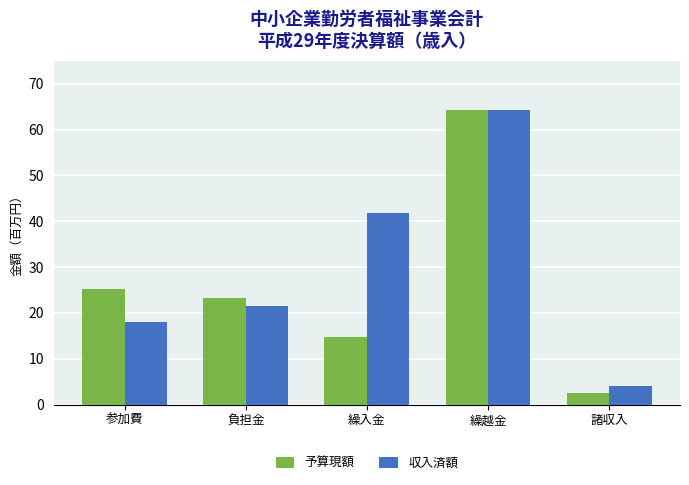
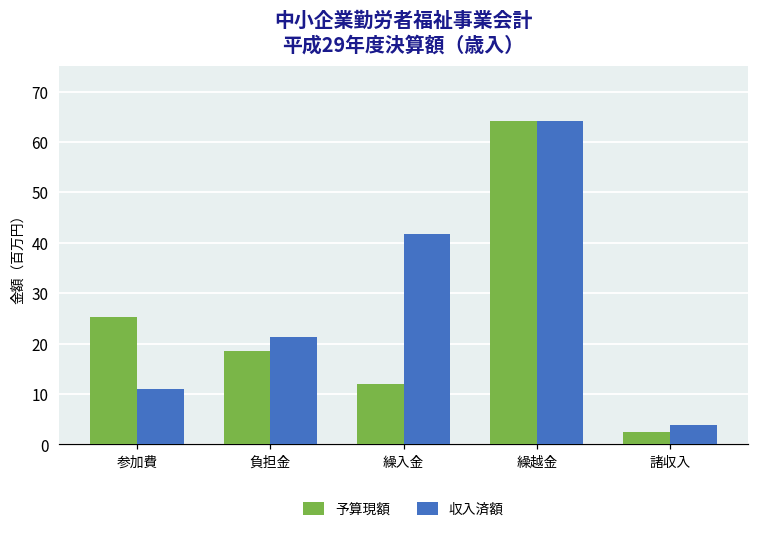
収入済額, 参加費: 18 -> 11
予算現額, 負担金: 23 -> 19
予算現額, 繰入金: 15 -> 12
